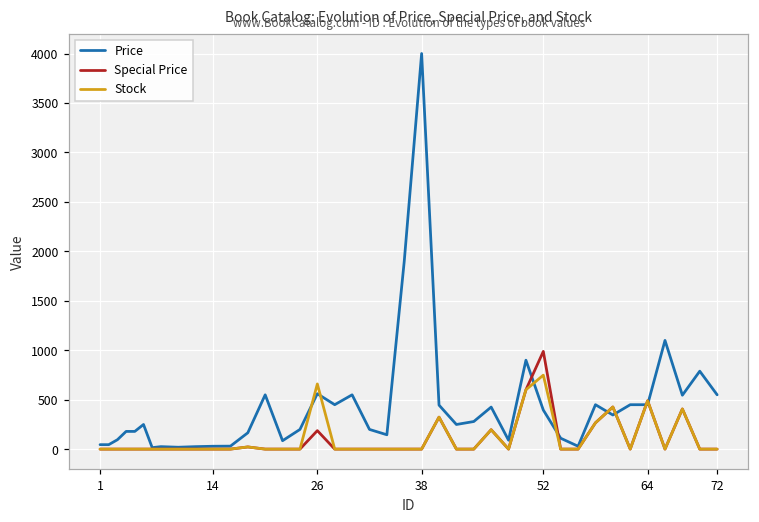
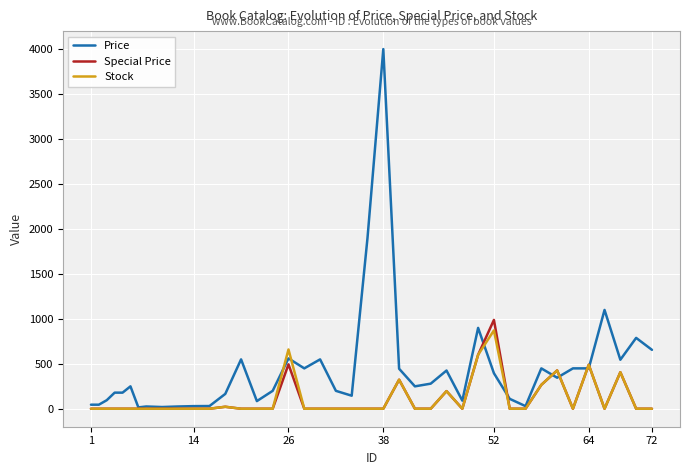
Special Price, 26: 200 -> 500
Stock, 52: 700 -> 900
Price, 72: 500 -> 700
